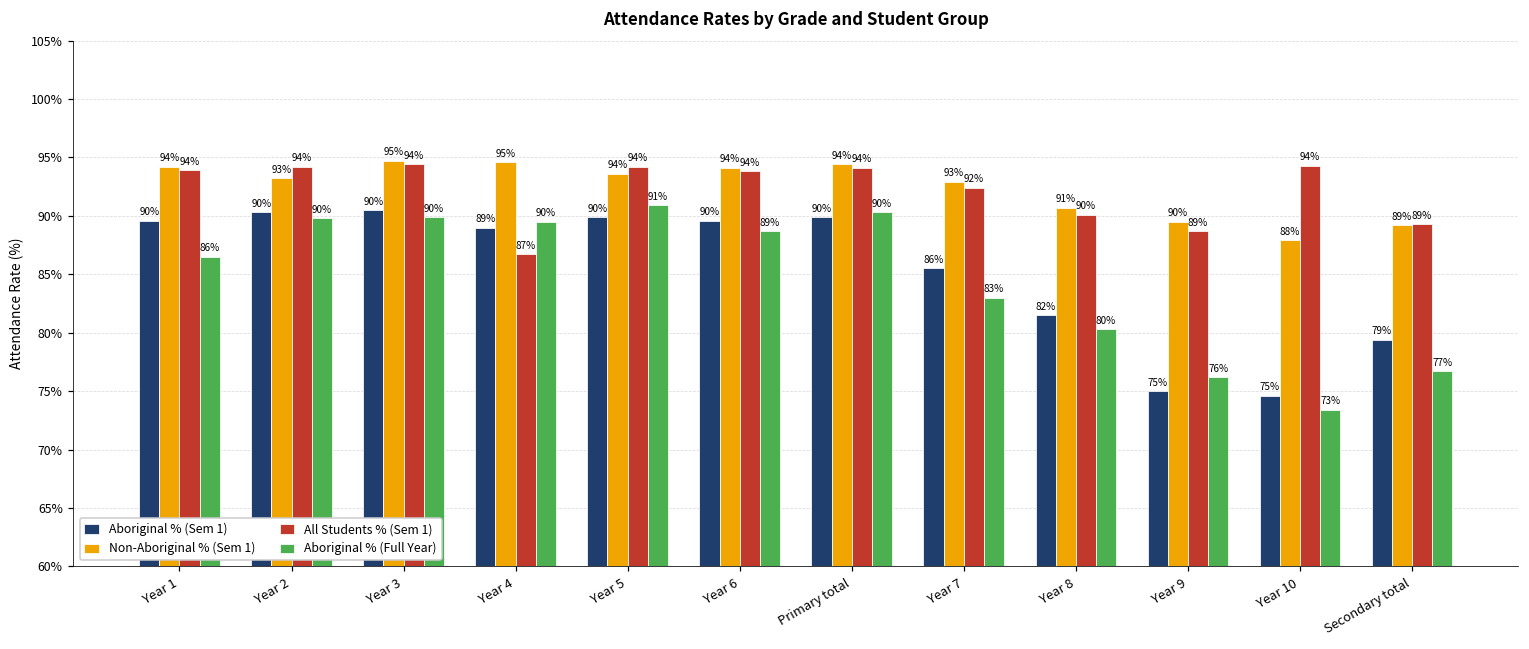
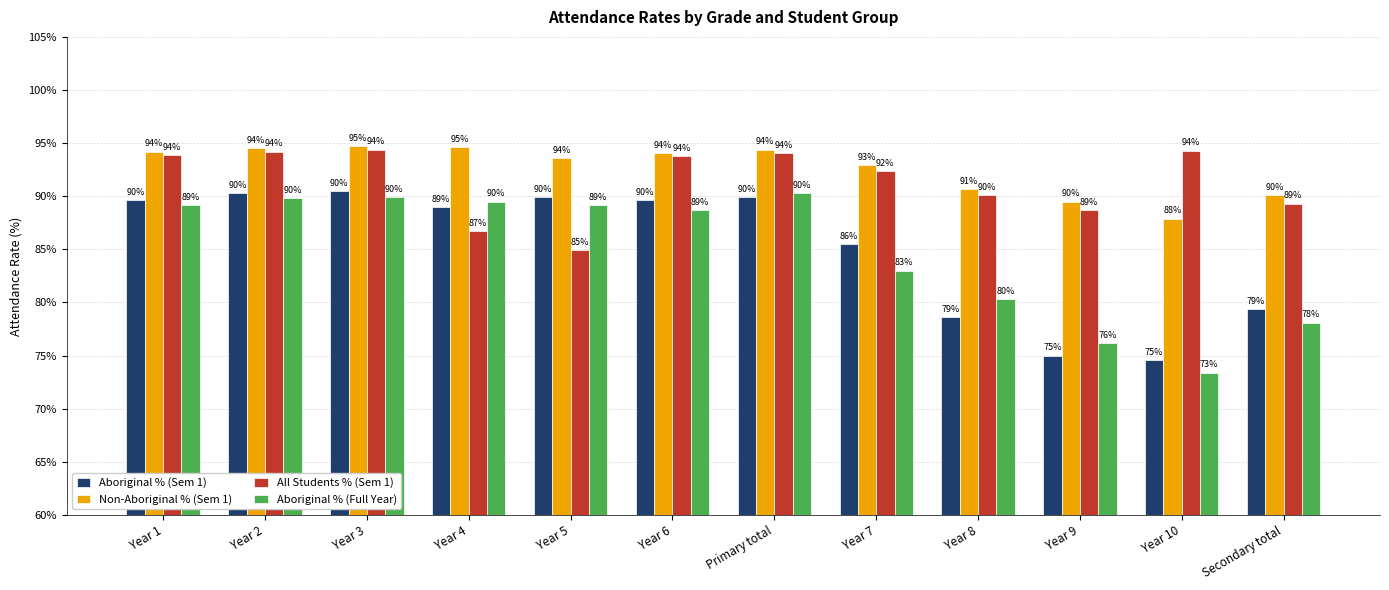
Aboriginal % (Full Year), Year 1: 86% -> 89%
Non-Aboriginal % (Sem 1), Year 2: 93% -> 94%
All Students % (Sem 1), Year 5: 94% -> 85%
Aboriginal % (Full Year), Year 5: 91% -> 89%
Aboriginal % (Sem 1), Year 8: 82% -> 79%
Non-Aboriginal % (Sem 1), Secondary total: 89% -> 90%
Aboriginal % (Full Year), Secondary total: 77% -> 78%
